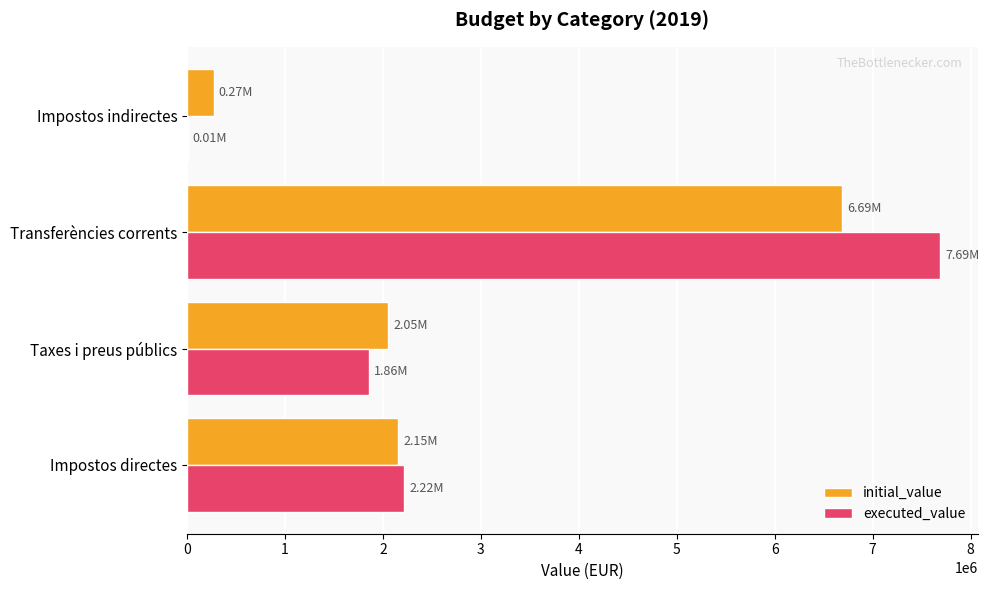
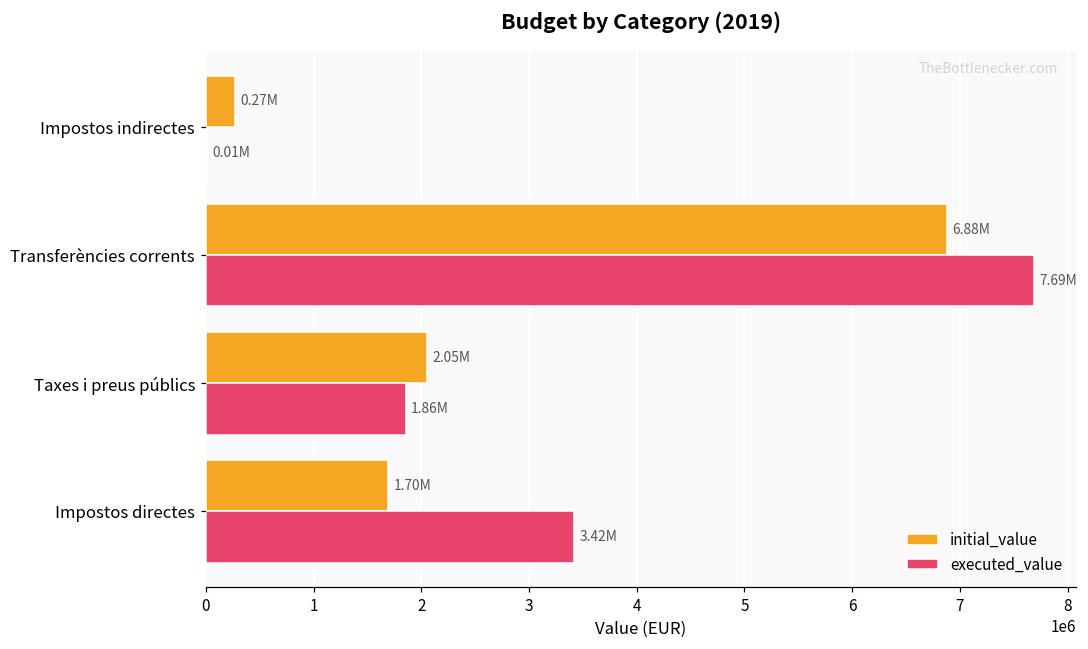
initial_value, Transferències corrents: 6.69M -> 6.88M
initial_value, Impostos directes: 2.15M -> 1.70M
executed_value, Impostos directes: 2.22M -> 3.42M
